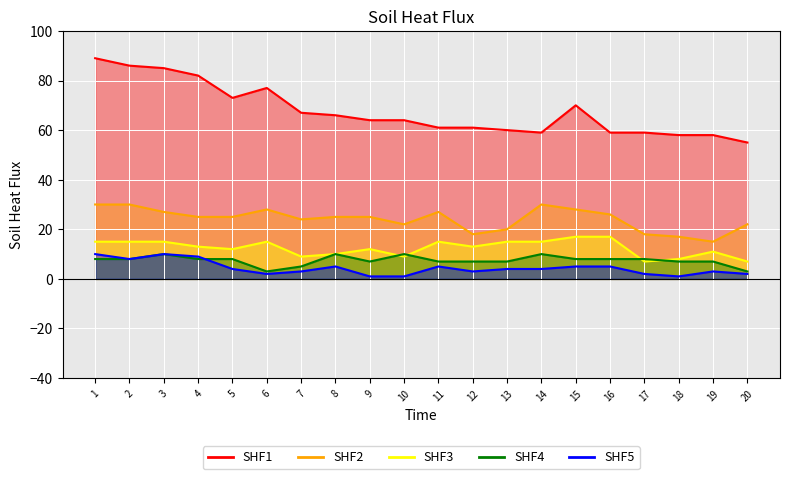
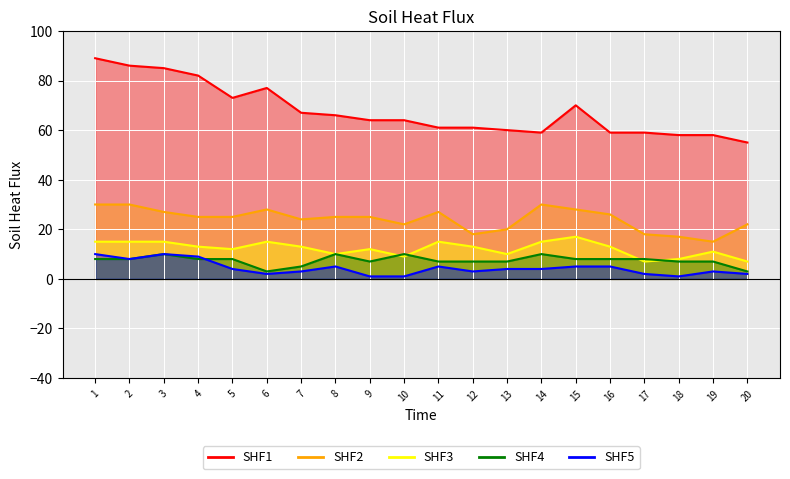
SHF3, 7: 9 -> 13
SHF3, 13: 15 -> 10
SHF3, 16: 17 -> 13
